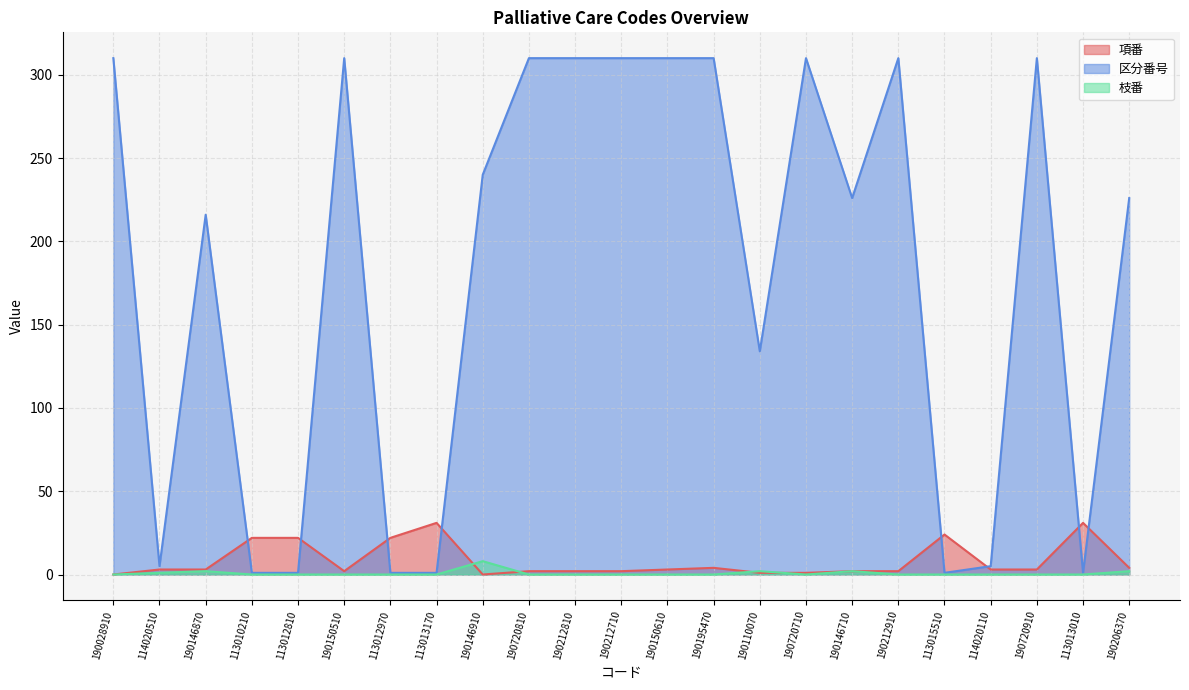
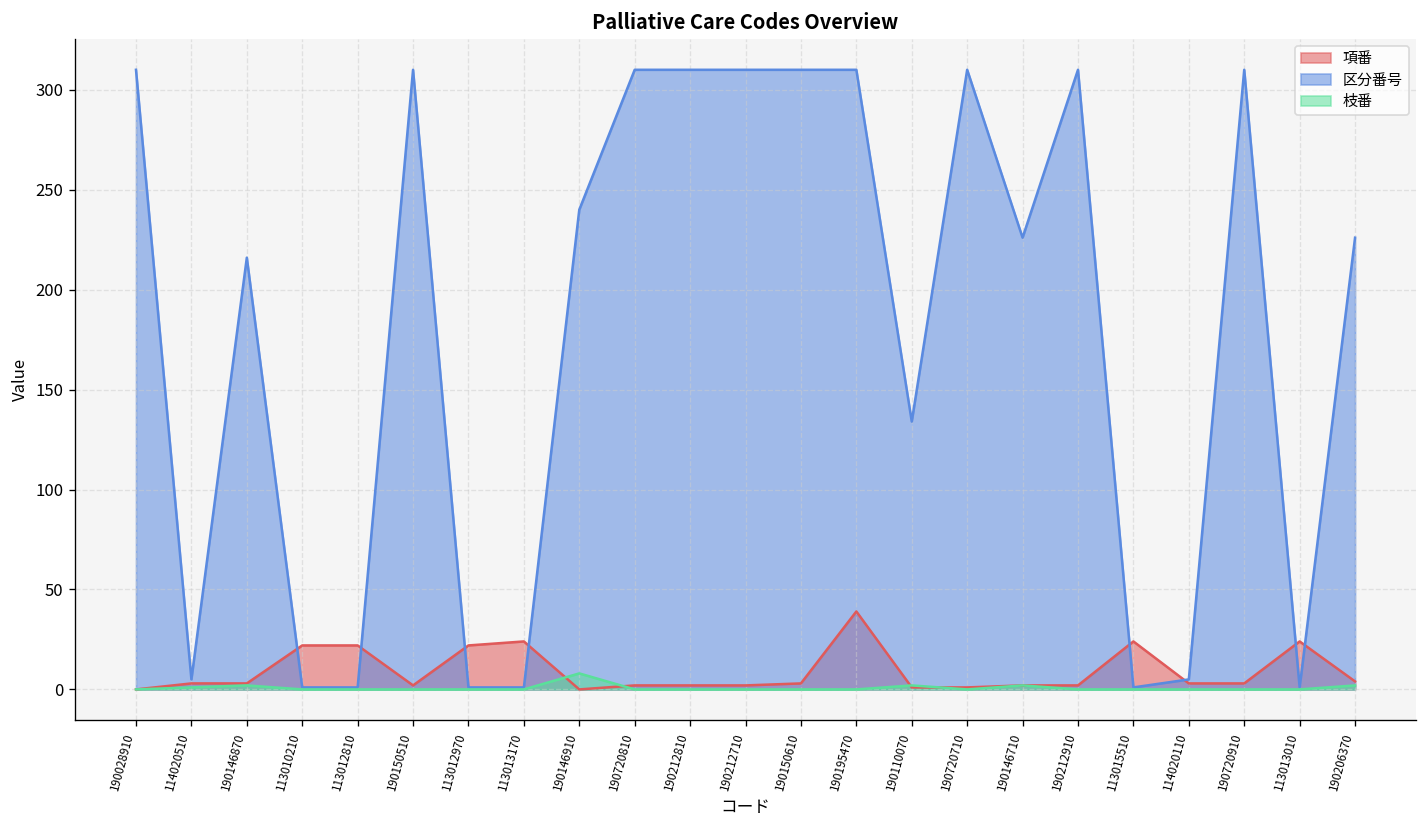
項番, 113013170: 31 -> 24
項番, 190195470: 4 -> 39
項番, 113013010: 31 -> 24
